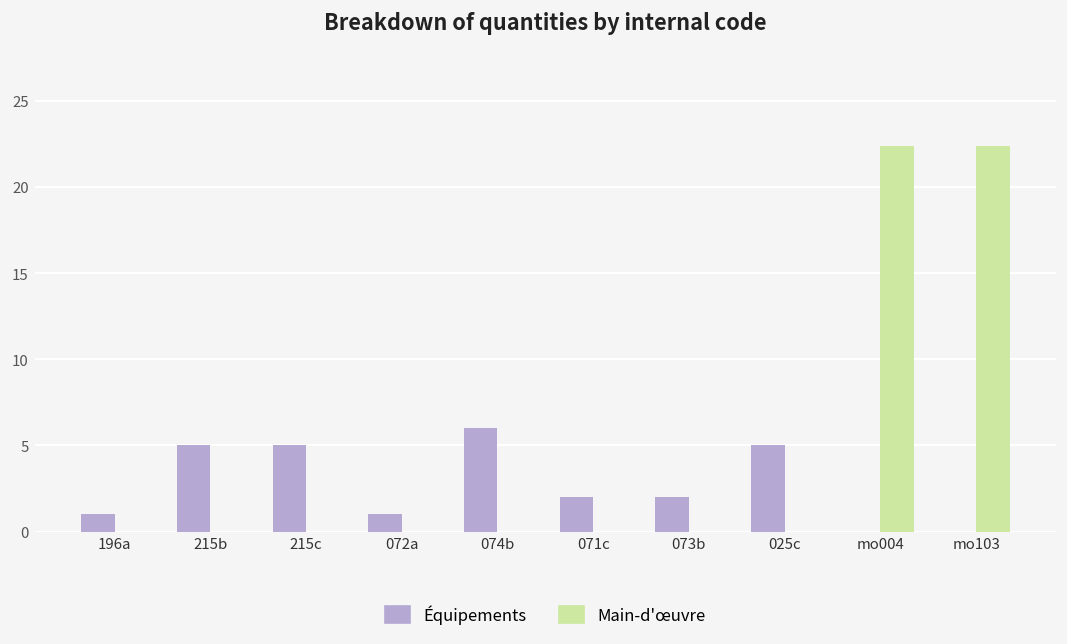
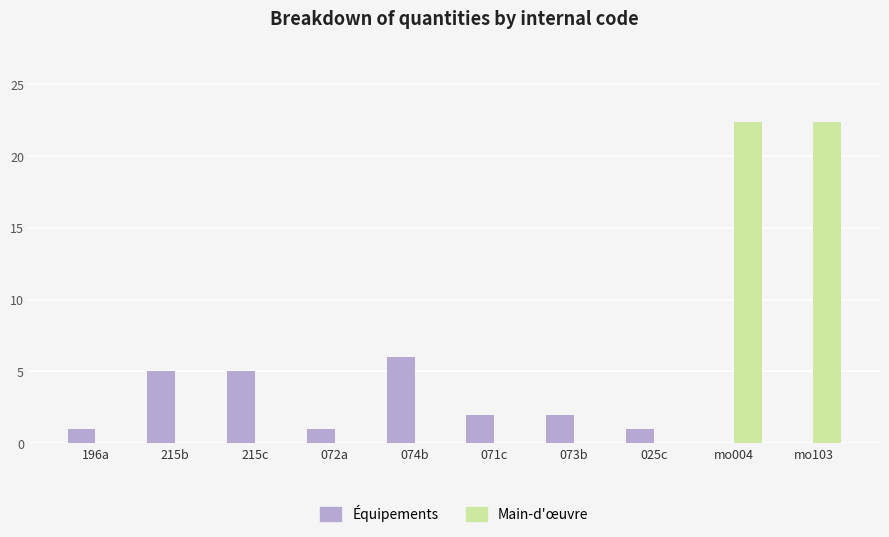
Équipements, 025c: 5 -> 1
